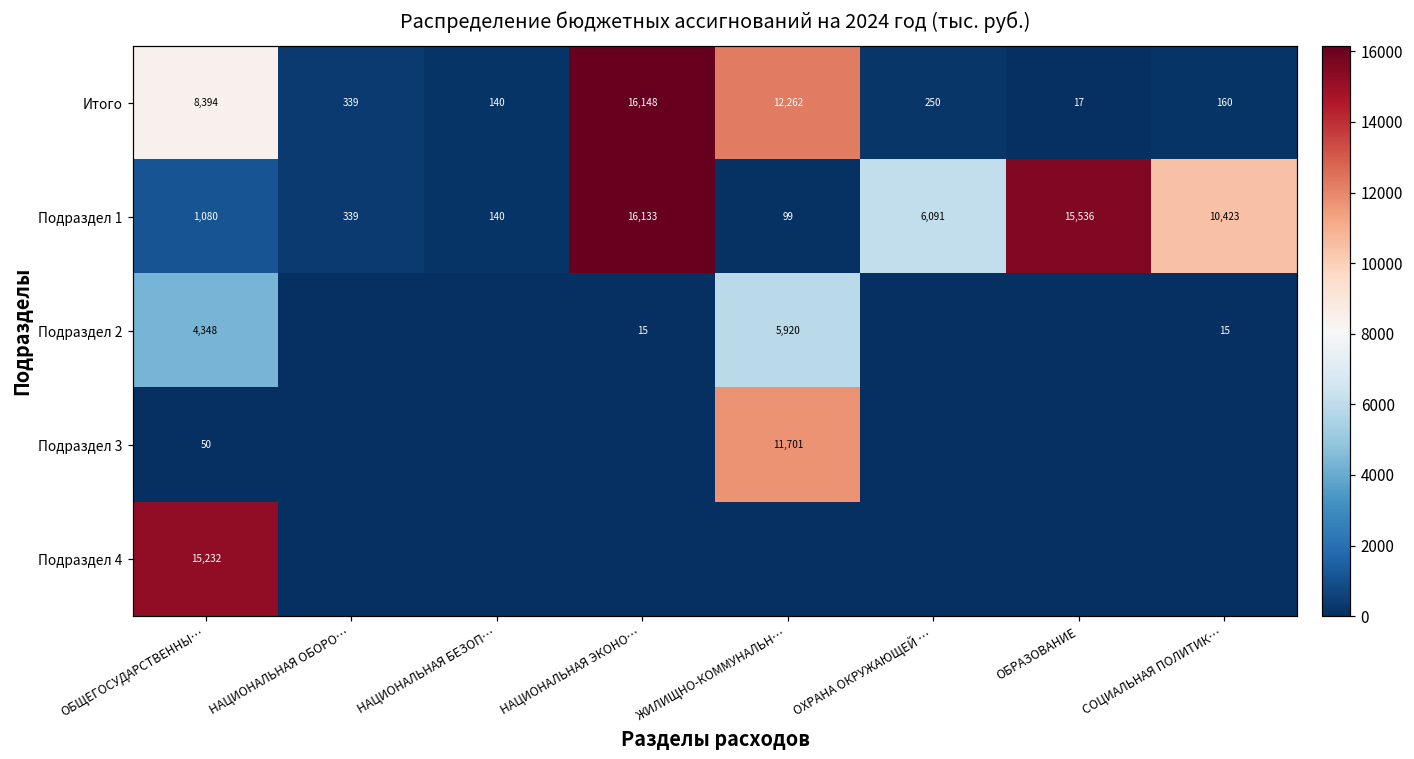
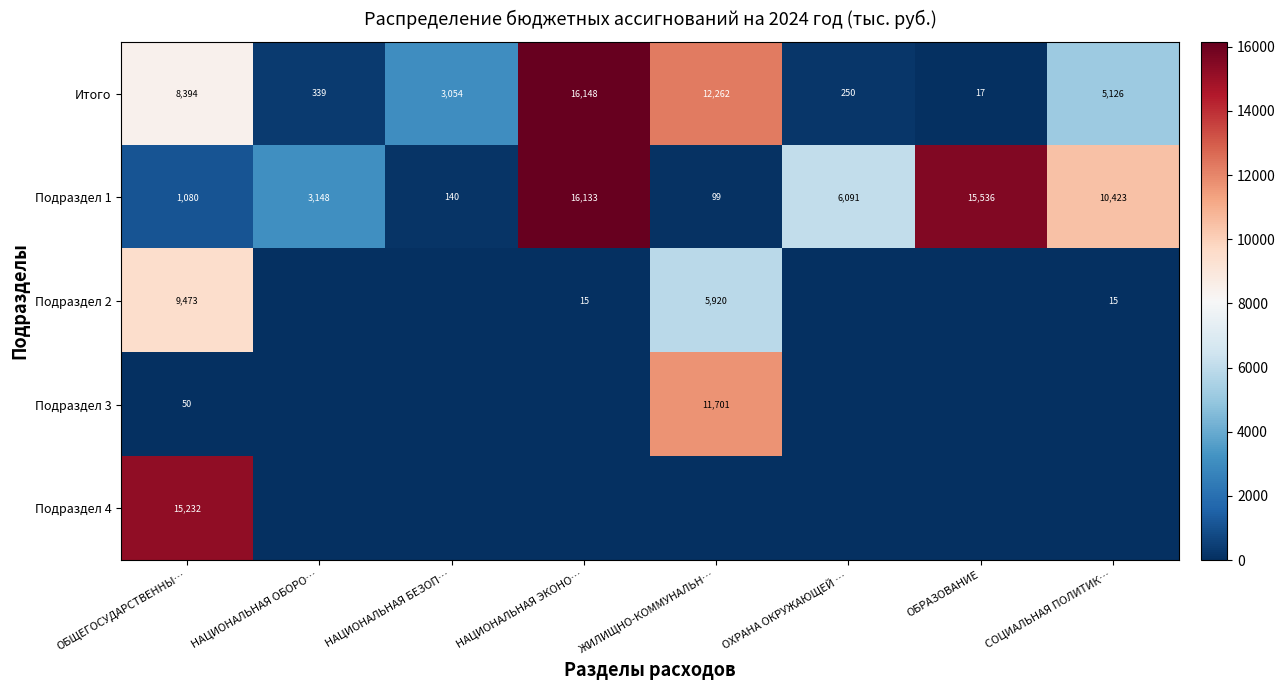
Итого, НАЦИОНАЛЬНАЯ БЕЗОП…: 140 -> 3,054
Итого, СОЦИАЛЬНАЯ ПОЛИТИК…: 160 -> 5,126
Подраздел 1, НАЦИОНАЛЬНАЯ ОБОРО…: 339 -> 3,148
Подраздел 2, ОБЩЕГОСУДАРСТВЕННЫ…: 4,348 -> 9,473
